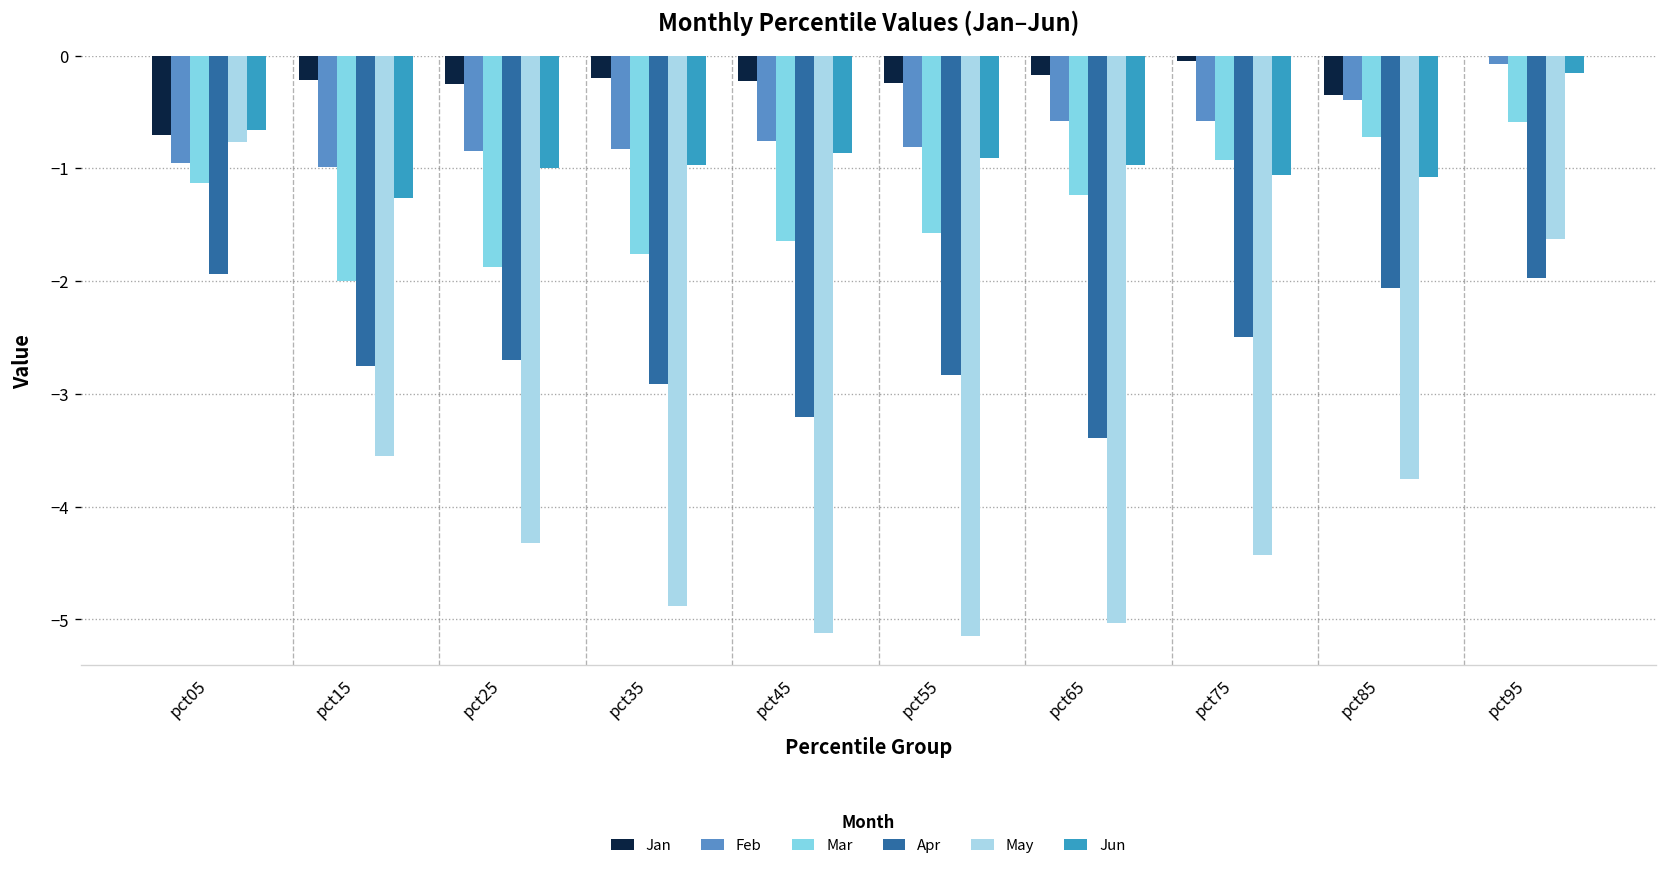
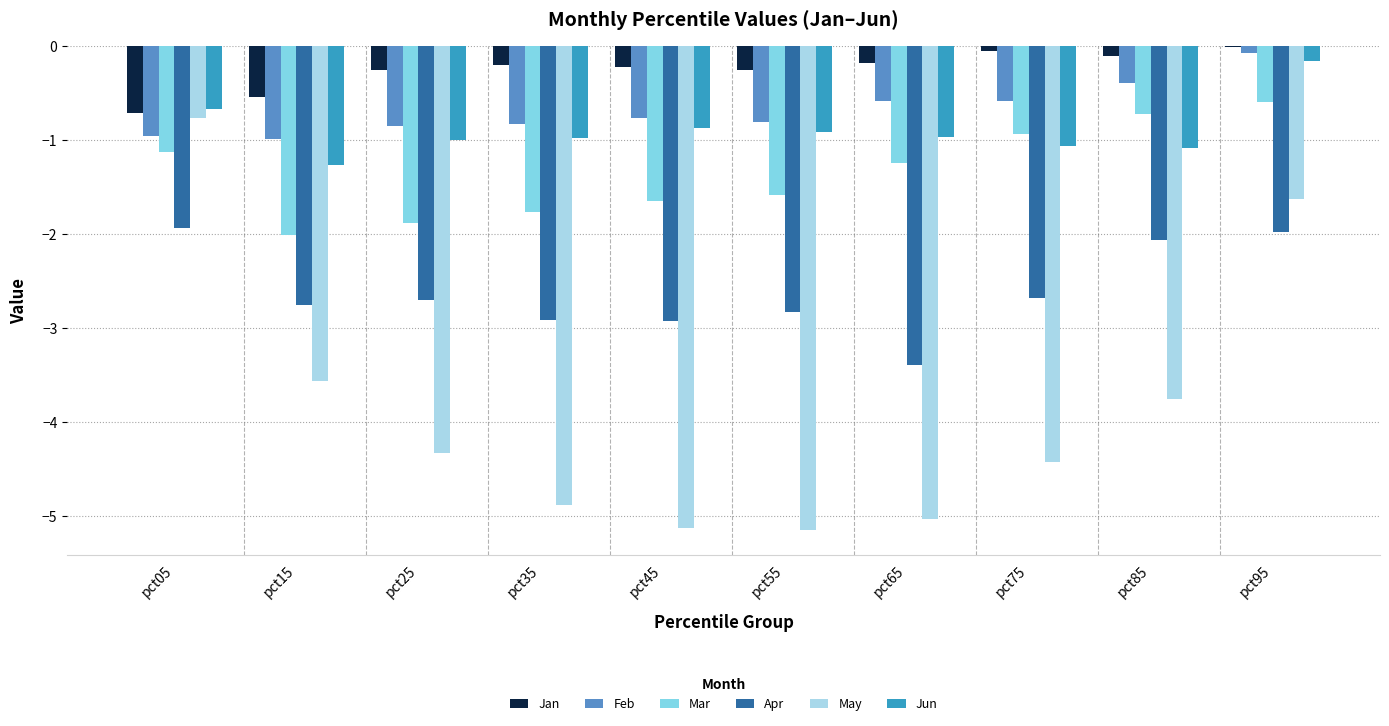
Jan, pct15: -0.2 -> -0.5
Apr, pct45: -3.2 -> -2.9
Apr, pct75: -2.5 -> -2.7
Jan, pct85: -0.3 -> -0.1
